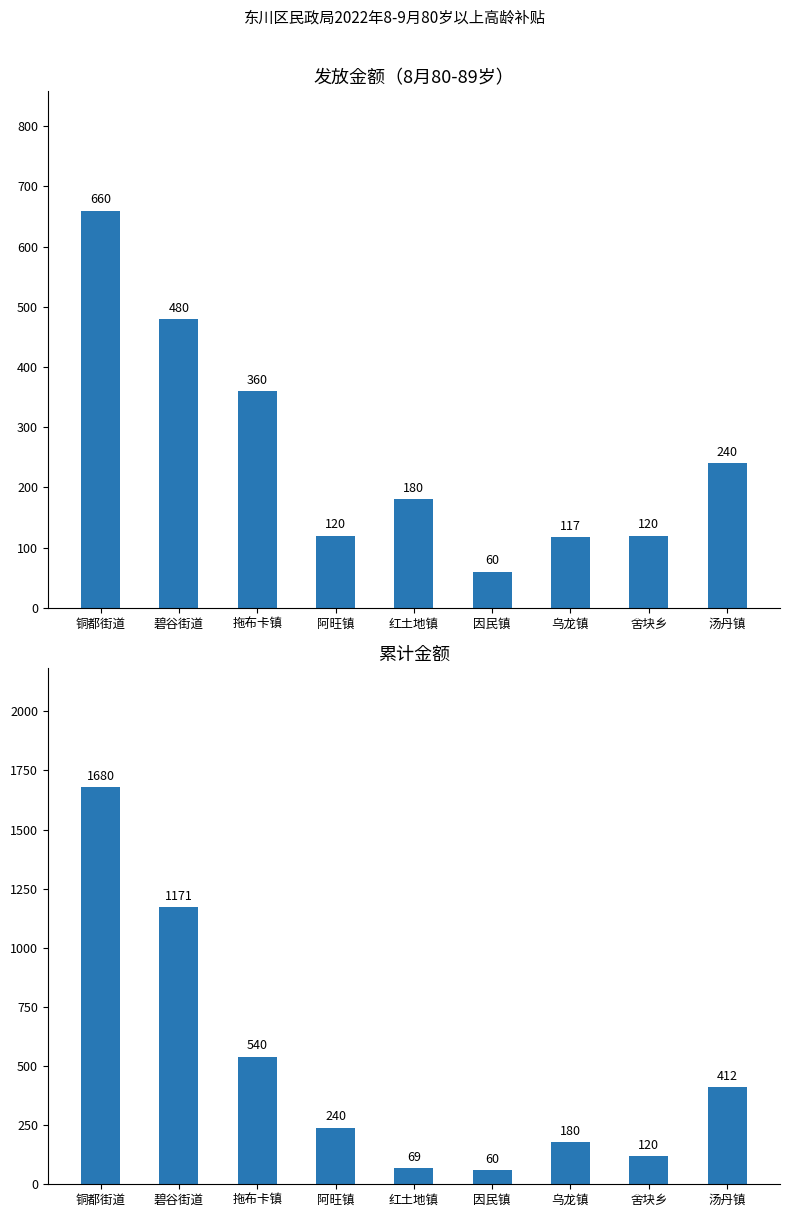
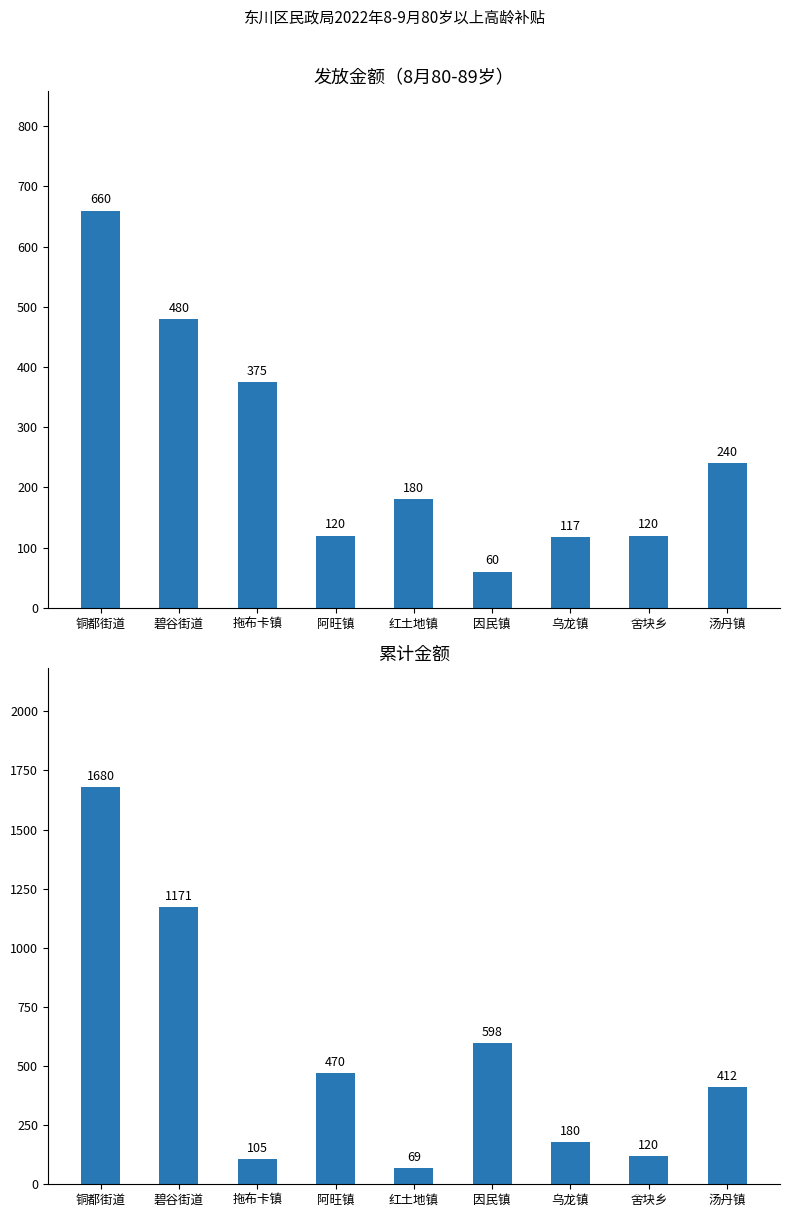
发放金额（8月80-89岁）, 拖布卡镇: 360 -> 375
累计金额, 拖布卡镇: 540 -> 105
累计金额, 阿旺镇: 240 -> 470
累计金额, 因民镇: 60 -> 598
